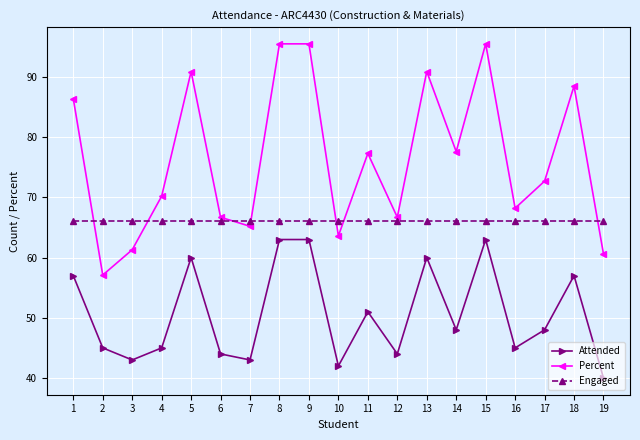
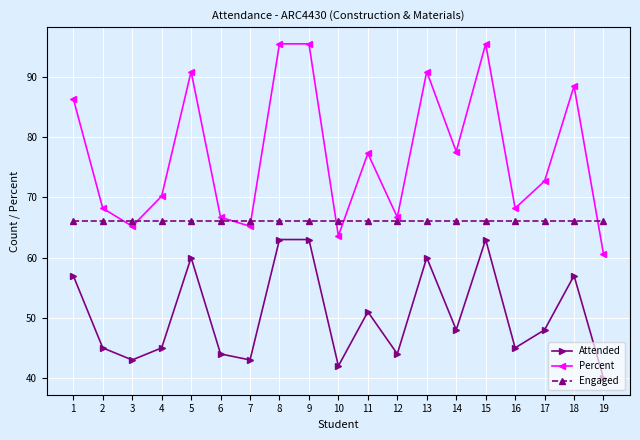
Percent, 2: 57 -> 68
Percent, 3: 61 -> 65
